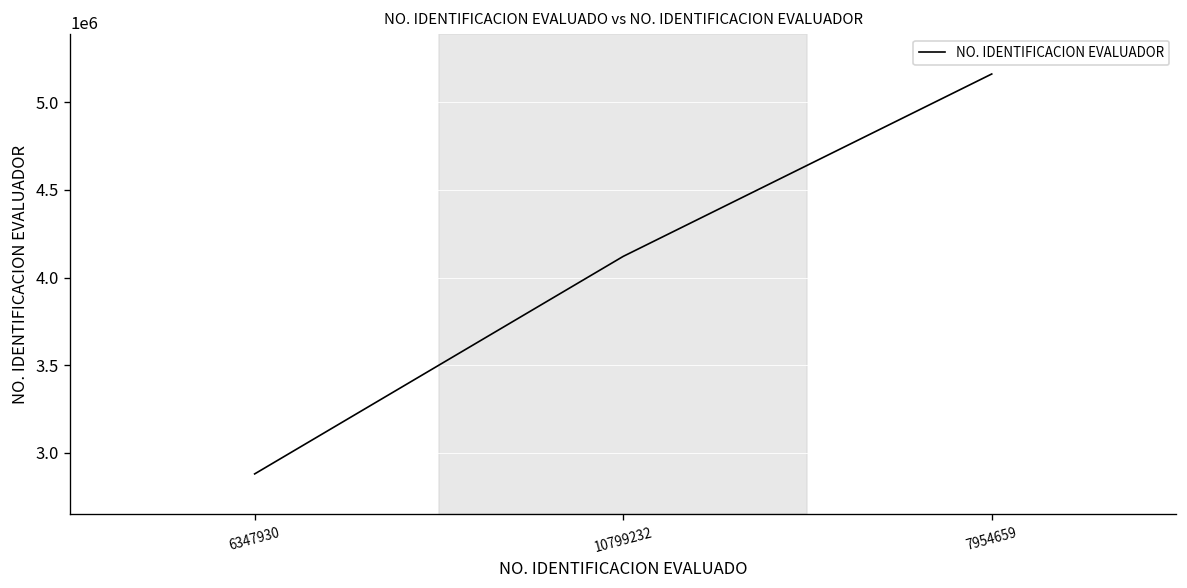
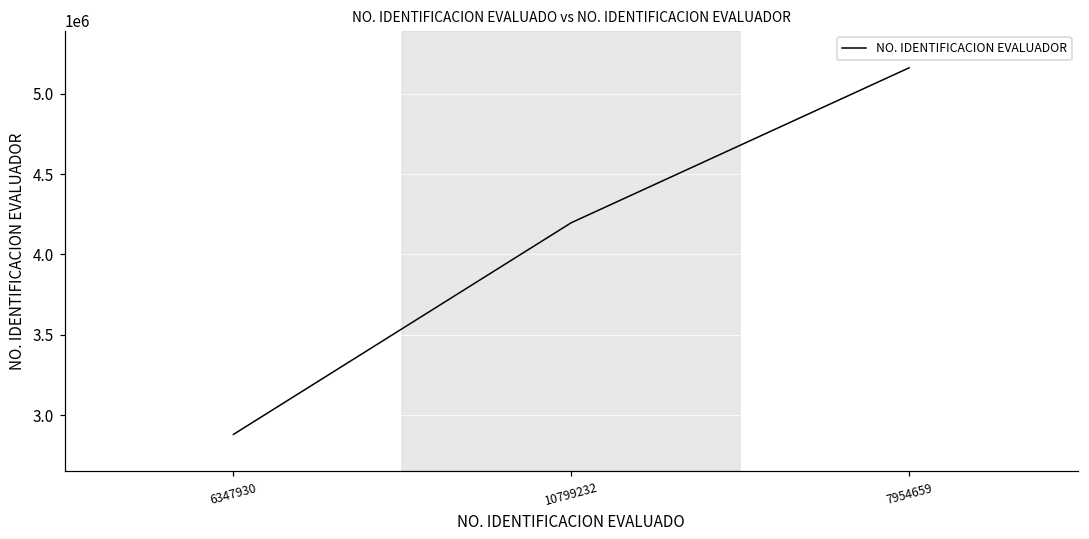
10799232: 4120000 -> 4200000
